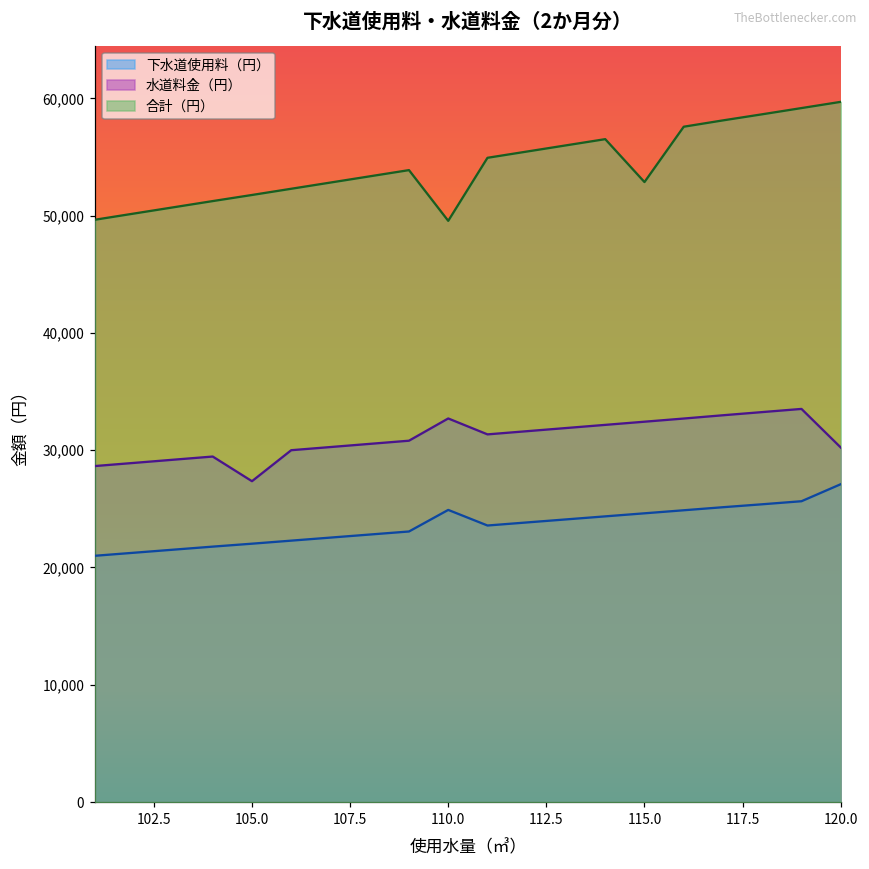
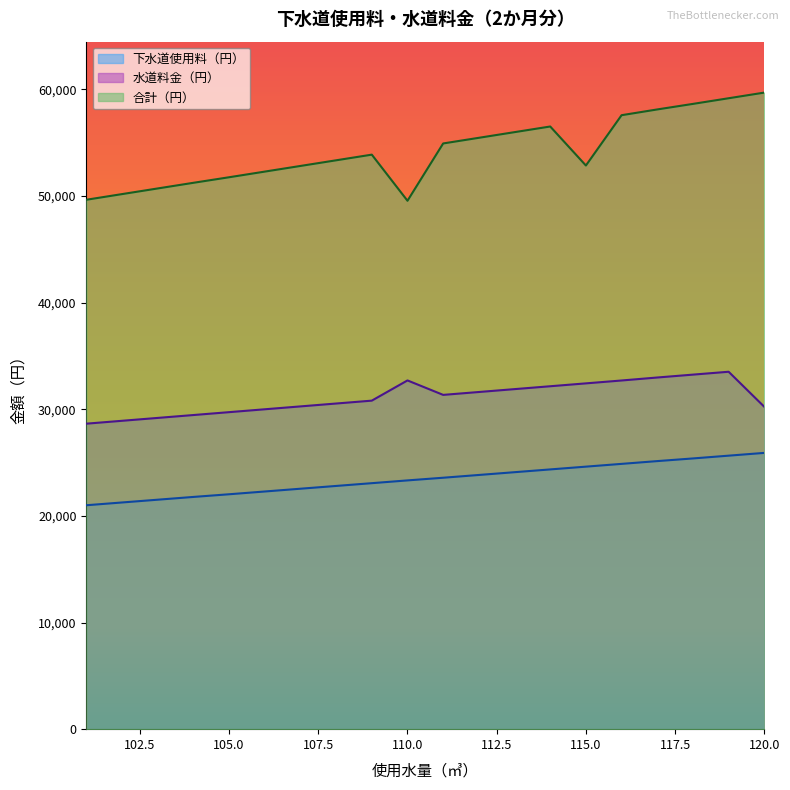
水道料金（円）, 105.0: 27,400 -> 29,700
下水道使用料（円）, 110.0: 24,900 -> 23,300
下水道使用料（円）, 120.0: 27,100 -> 25,900
